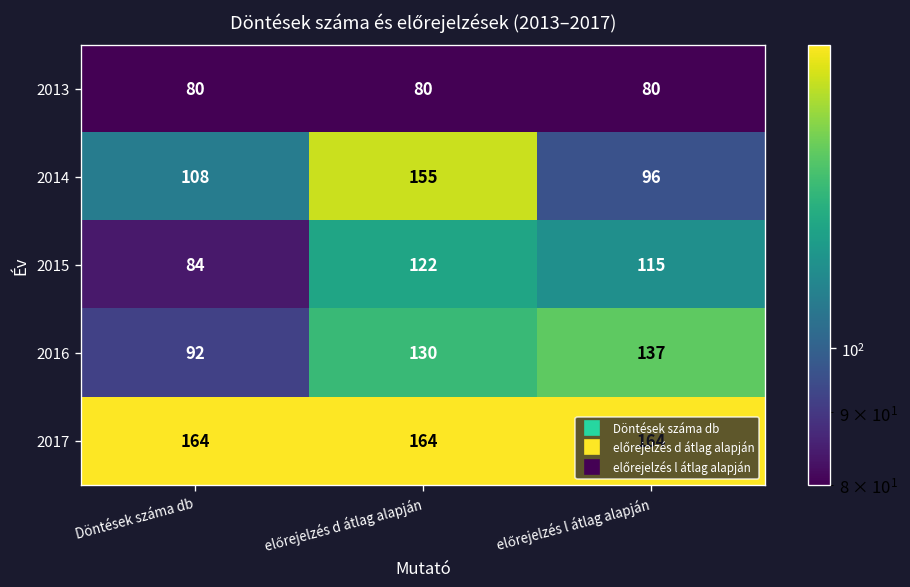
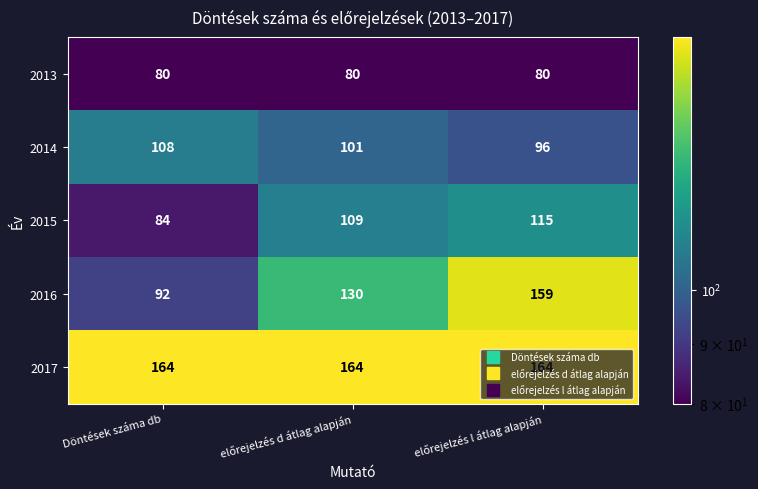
2014, előrejelzés d átlag alapján: 155 -> 101
2015, előrejelzés d átlag alapján: 122 -> 109
2016, előrejelzés l átlag alapján: 137 -> 159
